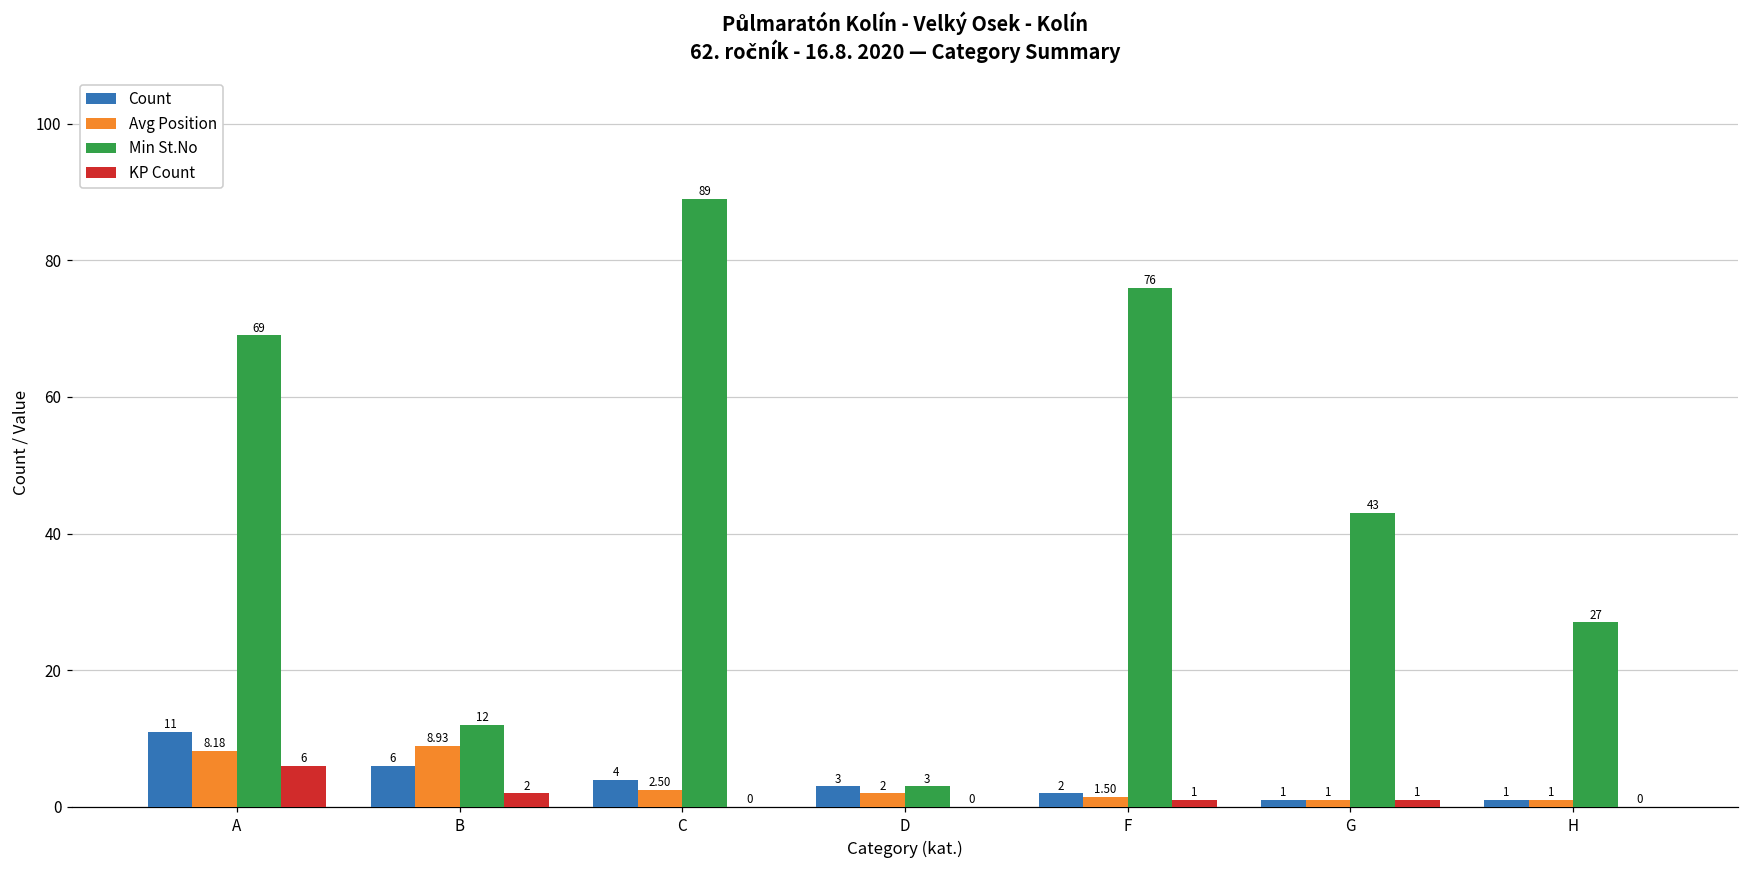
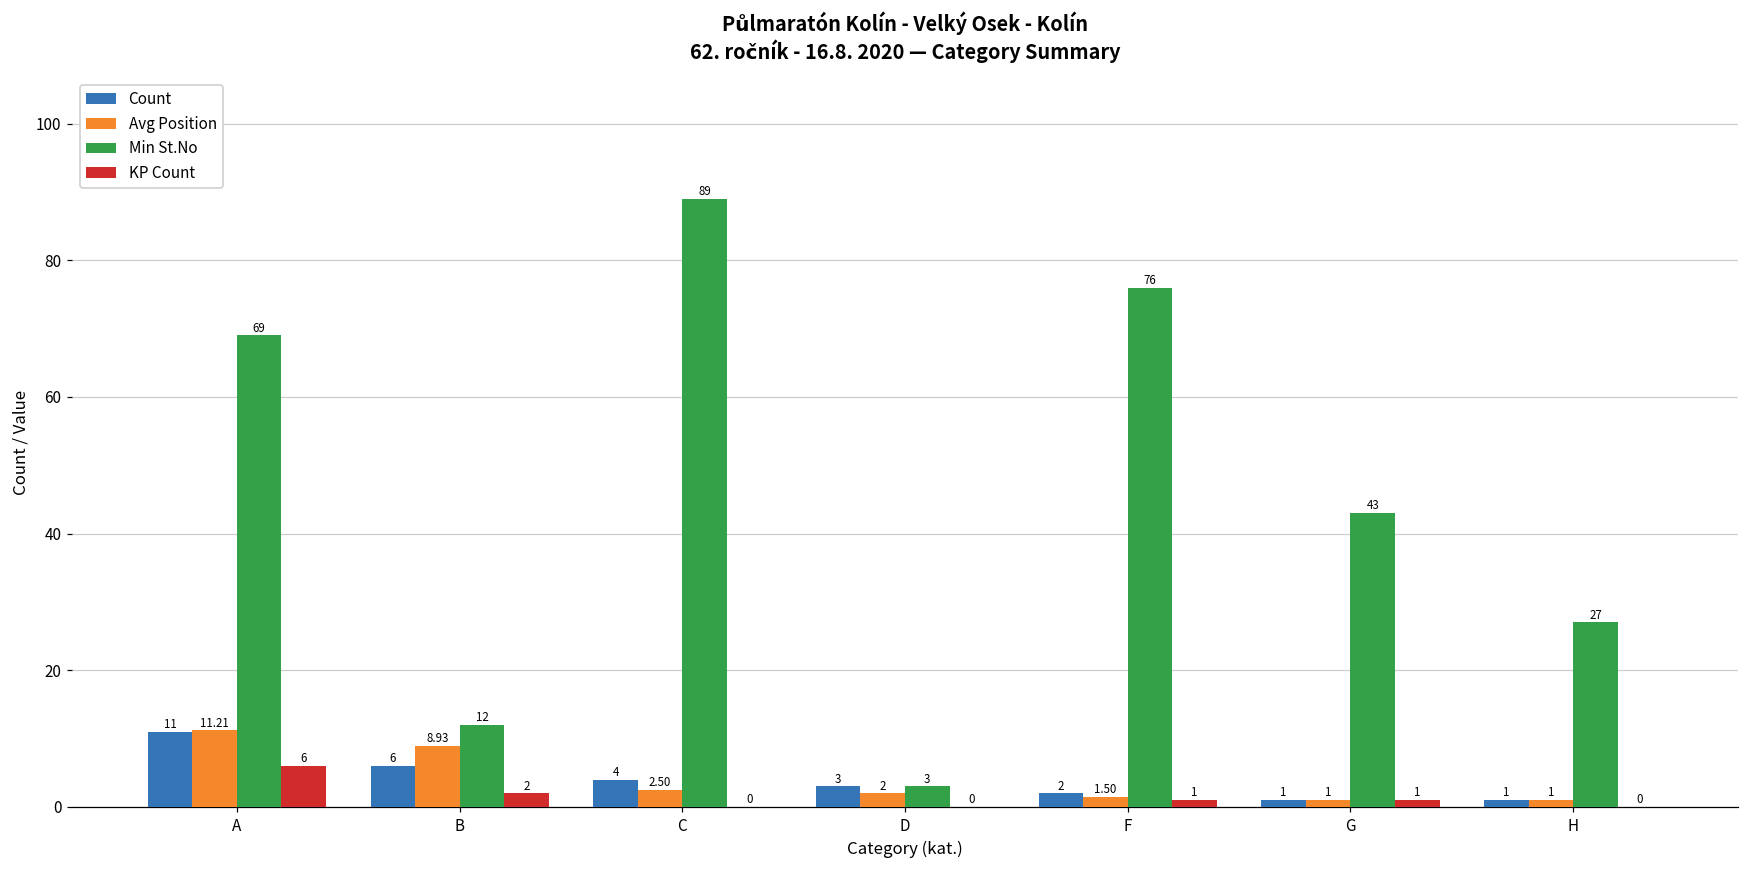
Avg Position, A: 8.18 -> 11.21
